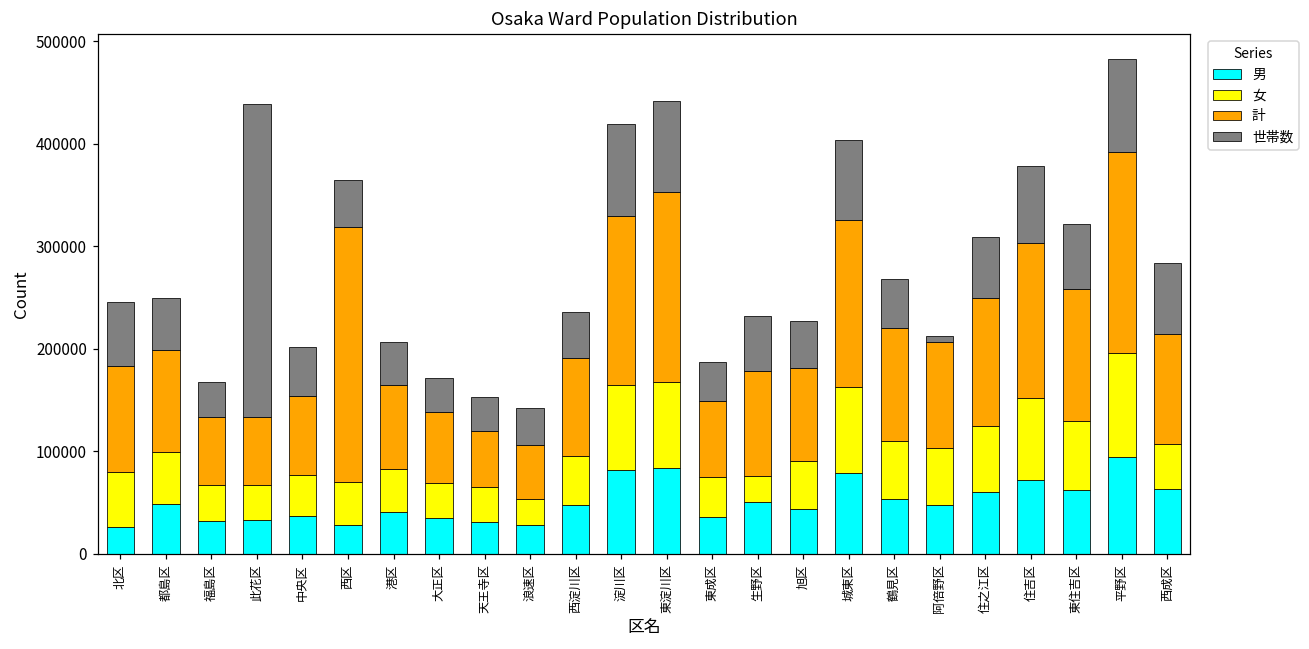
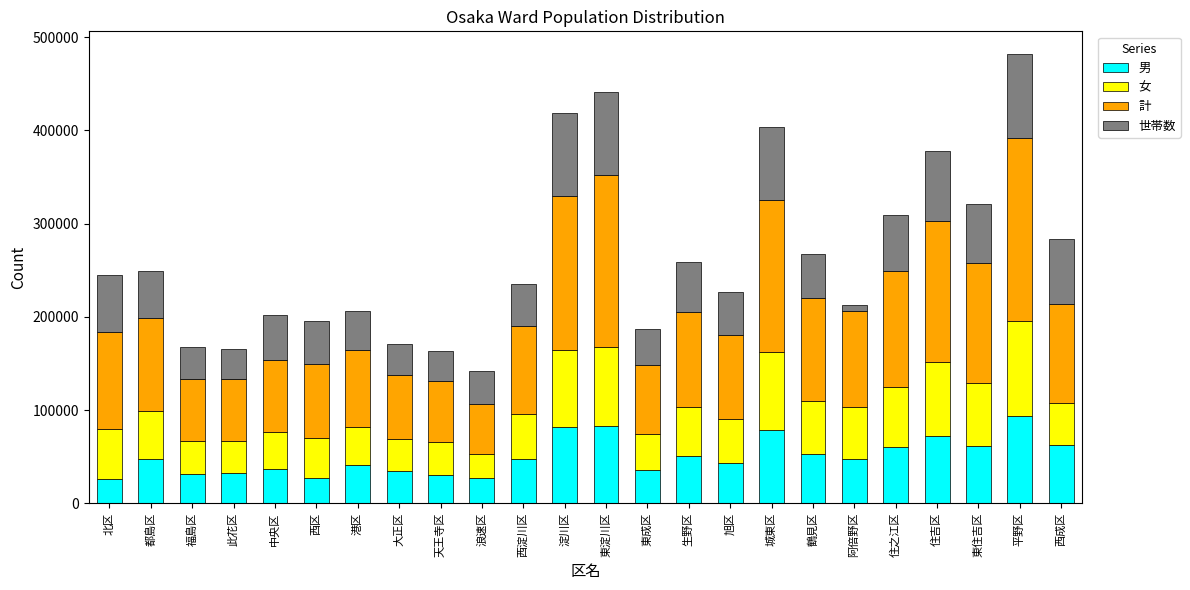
世帯数, 此花区: 310000 -> 30000
計, 西区: 250000 -> 80000
計, 天王寺区: 50000 -> 70000
女, 生野区: 30000 -> 50000
